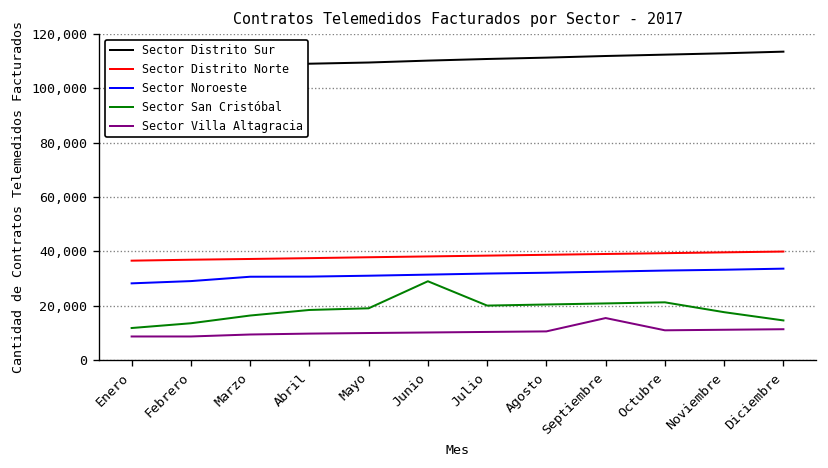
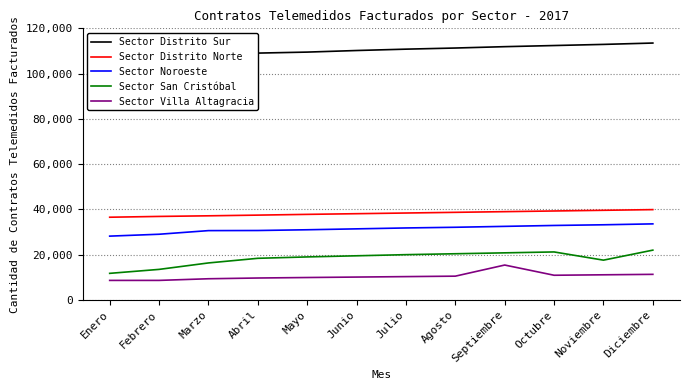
Sector San Cristóbal, Junio: 29,000 -> 20,000
Sector San Cristóbal, Diciembre: 15,000 -> 22,000
